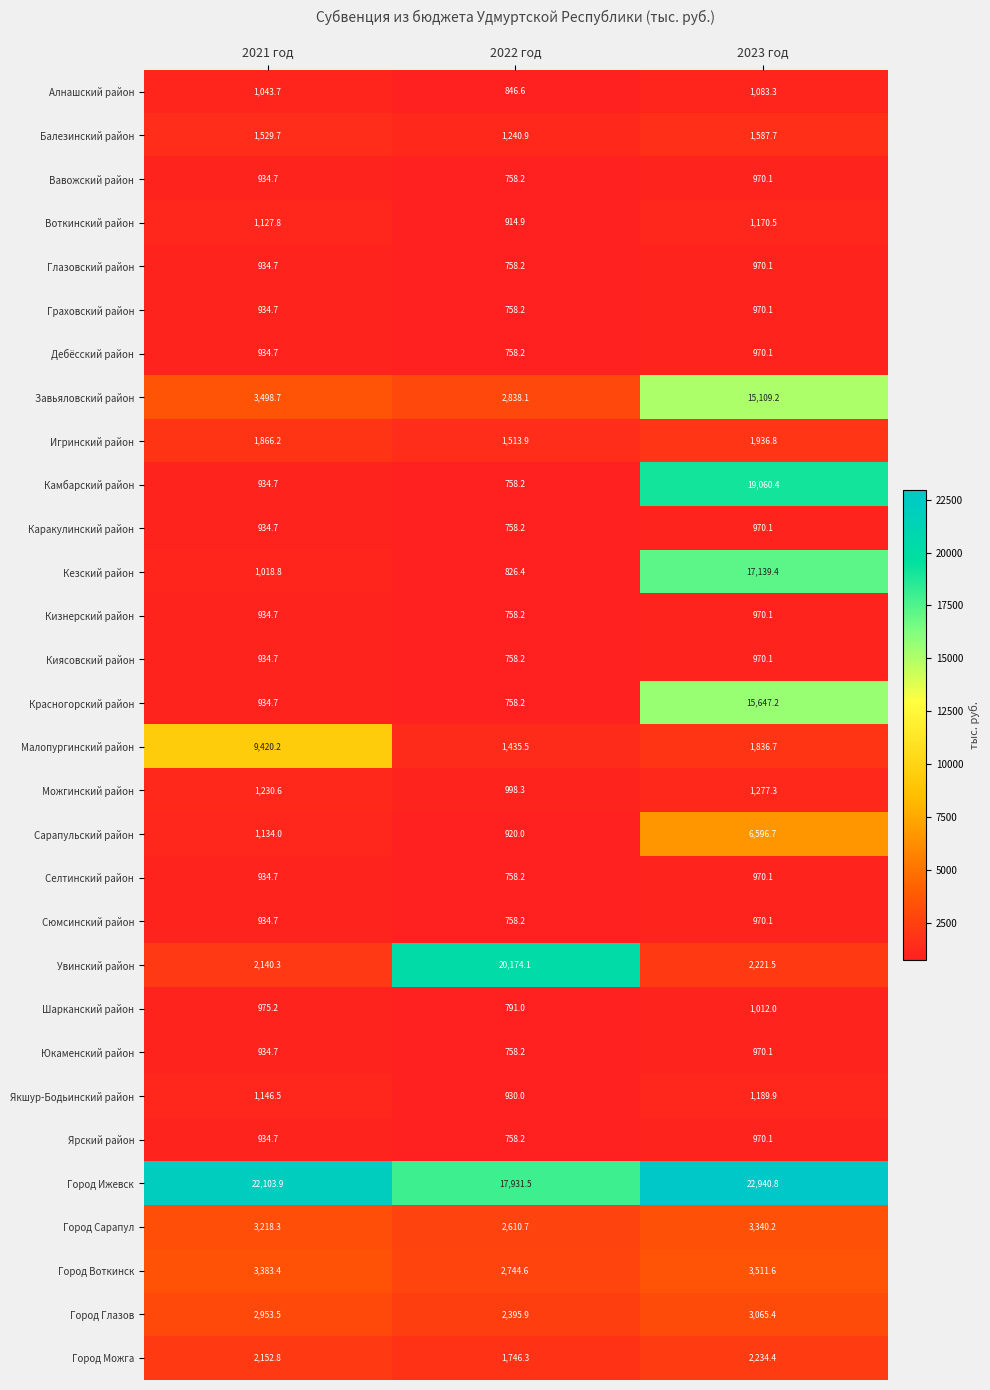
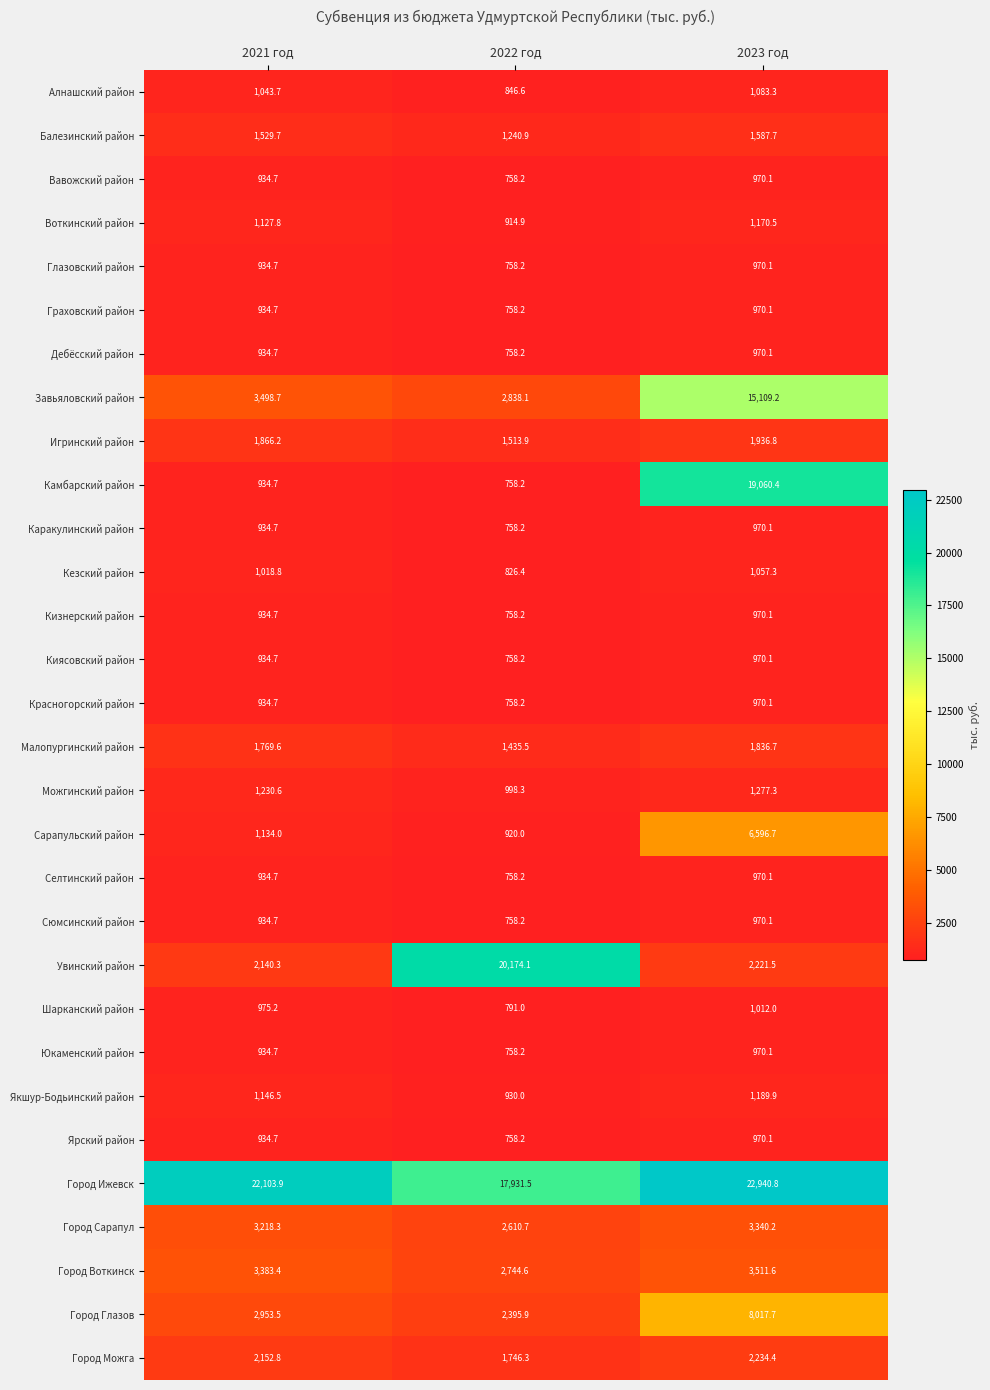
Кезский район, 2023 год: 17,139.4 -> 1,057.3
Красногорский район, 2023 год: 15,647.2 -> 970.1
Малопургинский район, 2021 год: 9,420.2 -> 1,769.6
Город Глазов, 2023 год: 3,065.4 -> 8,017.7
